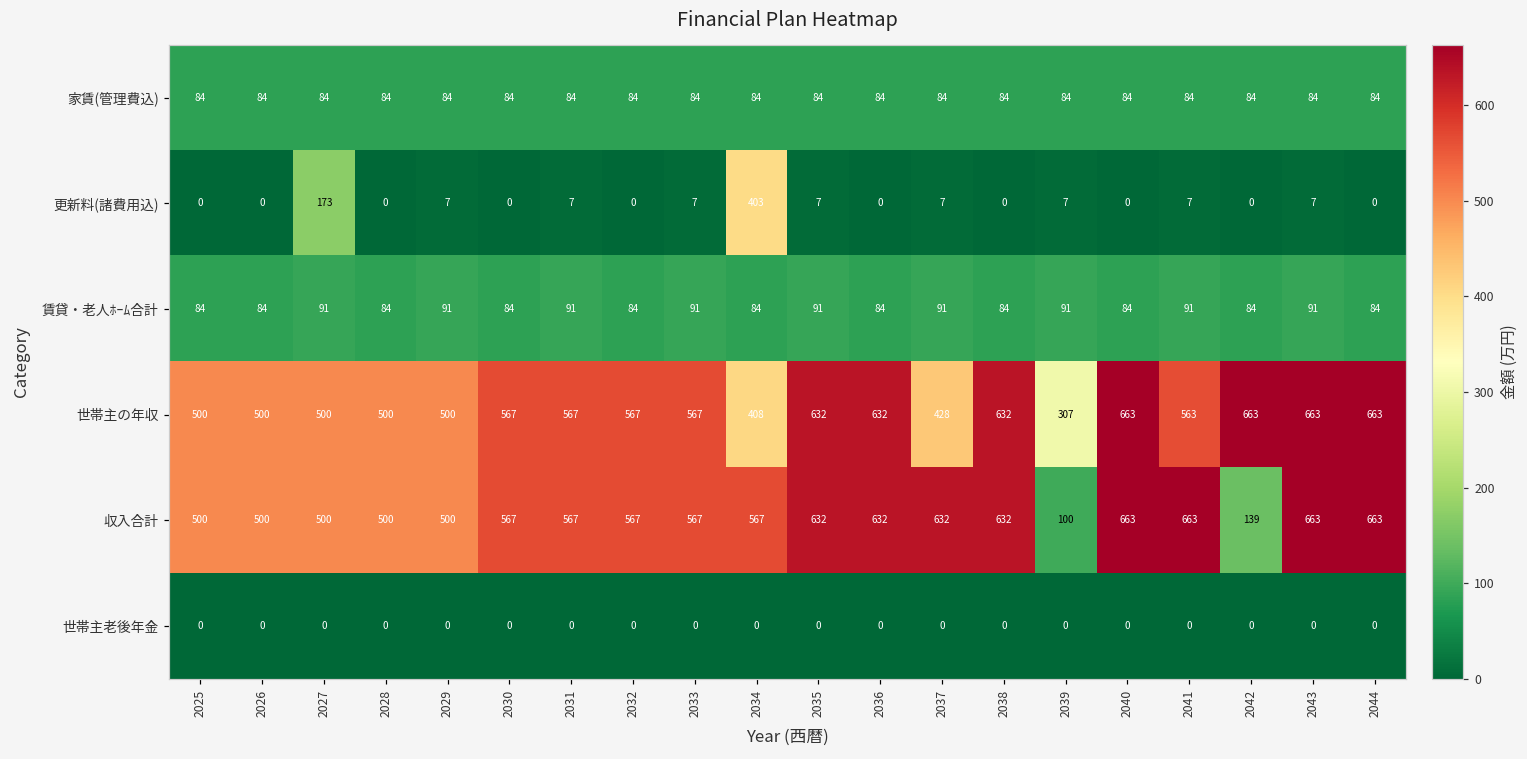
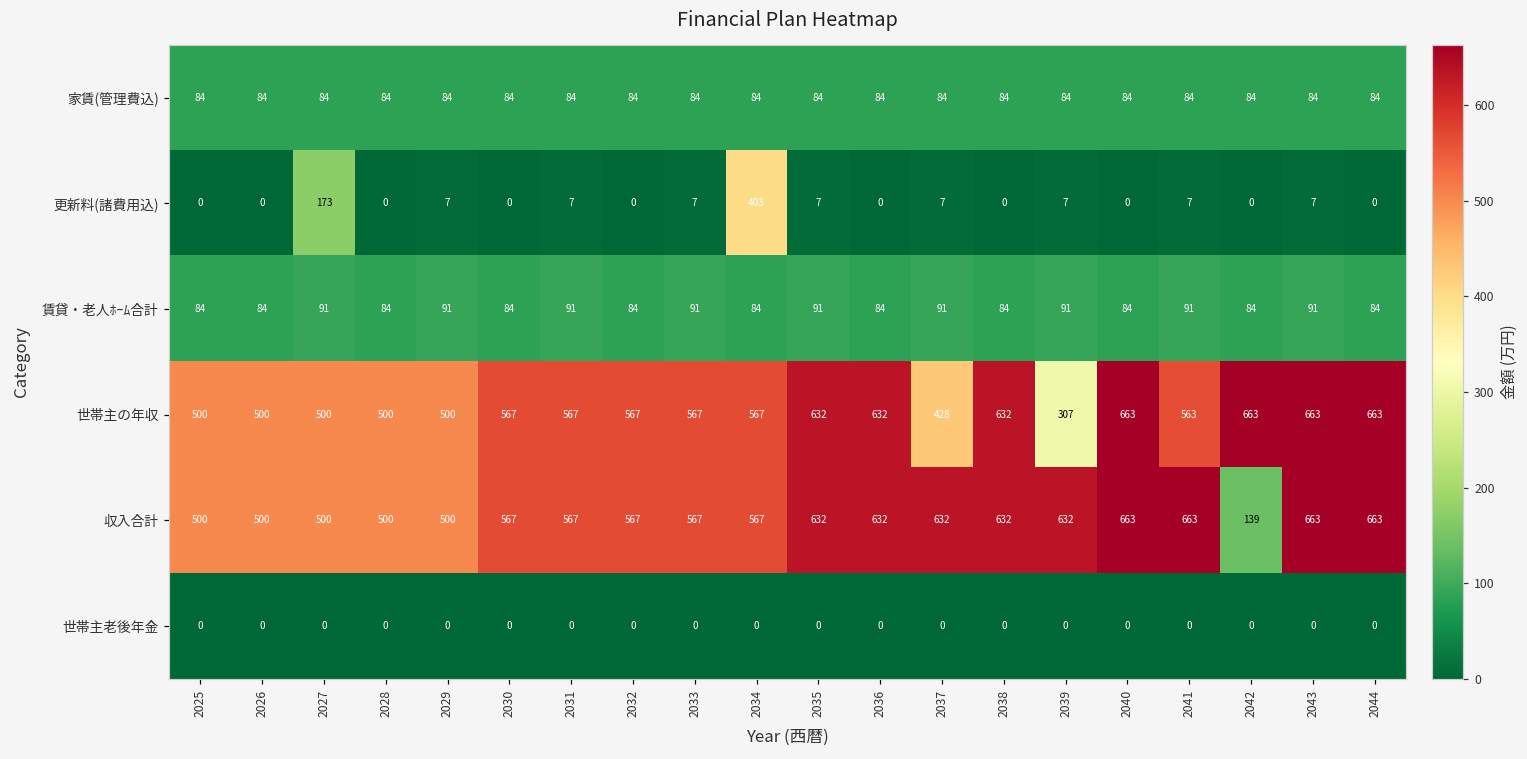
世帯主の年収, 2034: 408 -> 567
収入合計, 2039: 100 -> 632
